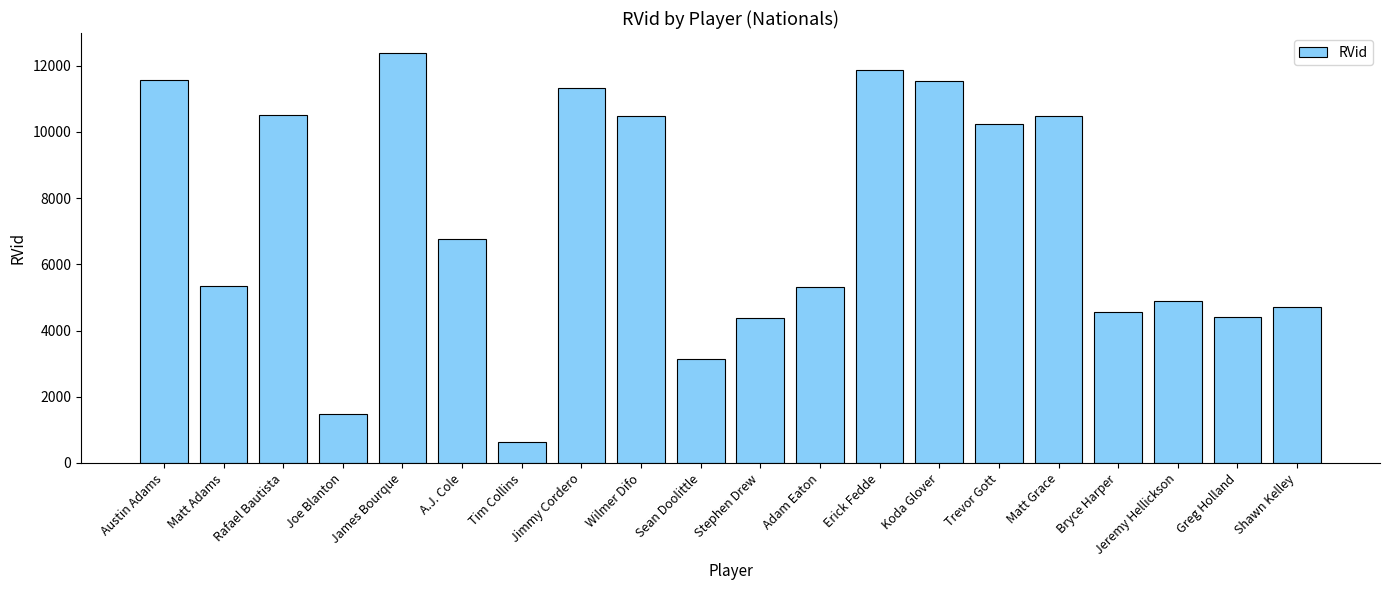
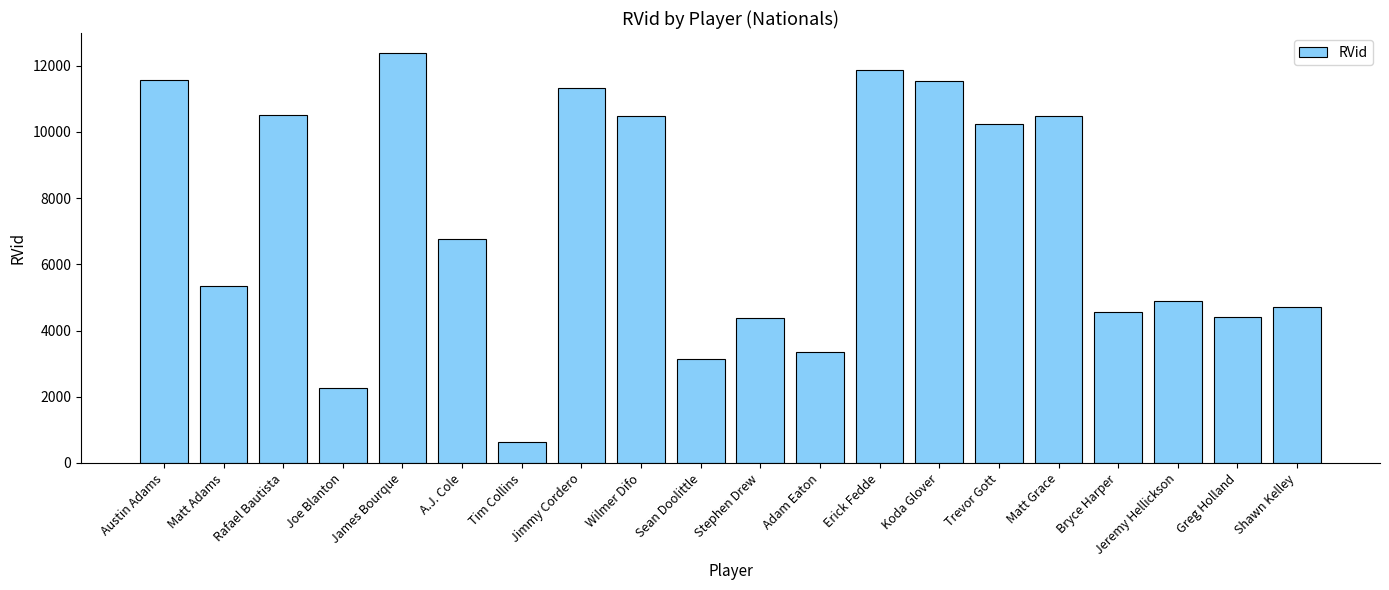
Joe Blanton: 1500 -> 2300
Adam Eaton: 5300 -> 3400
